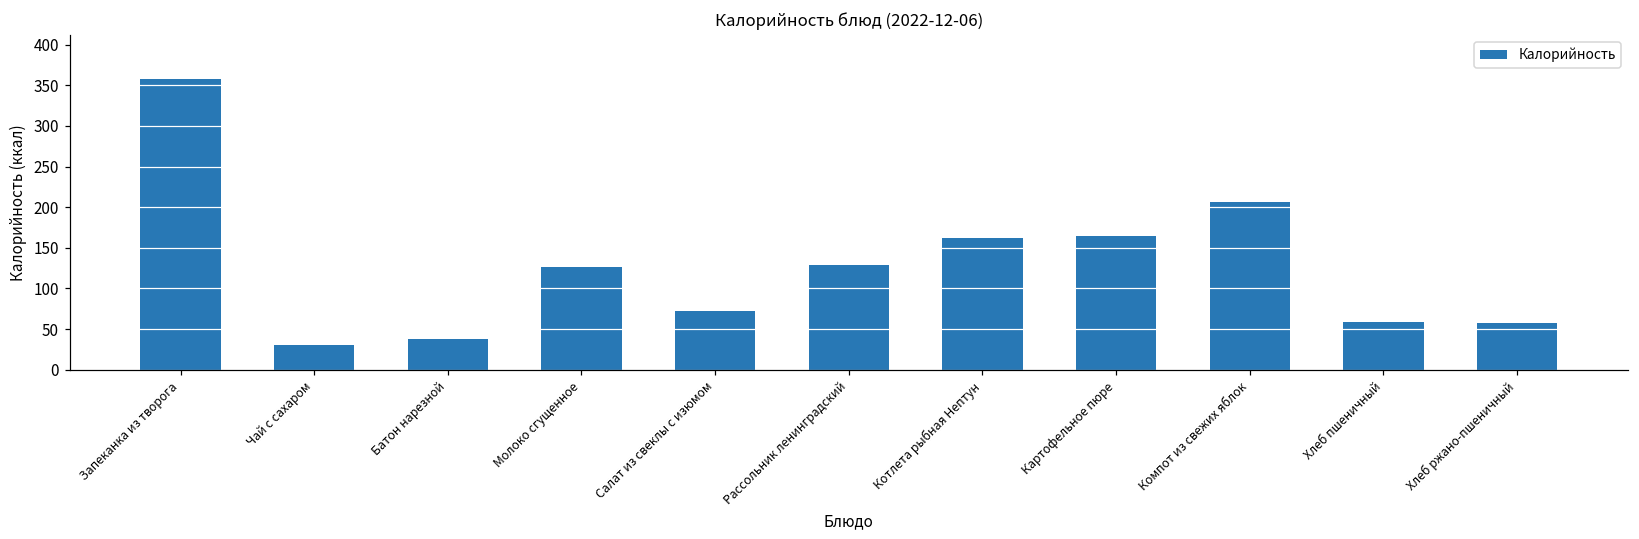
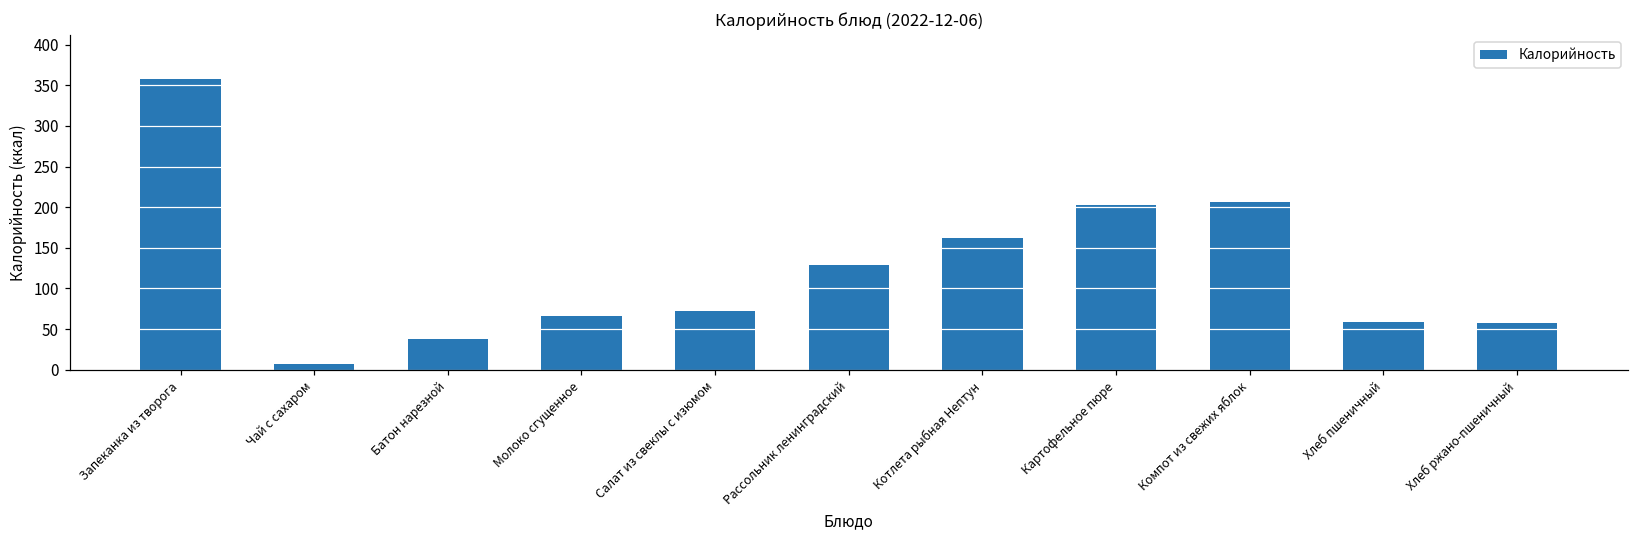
Чай с сахаром: 30 -> 10
Молоко сгущенное: 130 -> 70
Картофельное пюре: 160 -> 200
